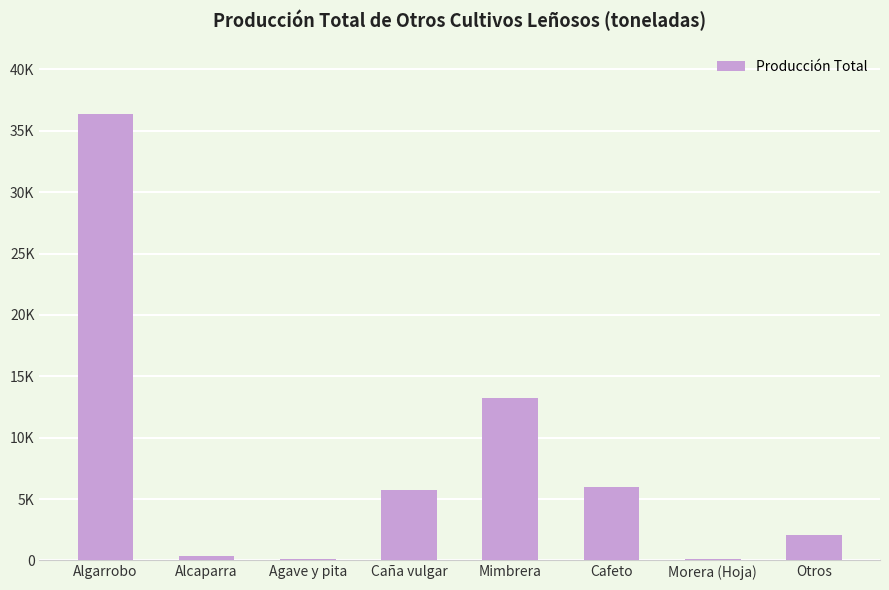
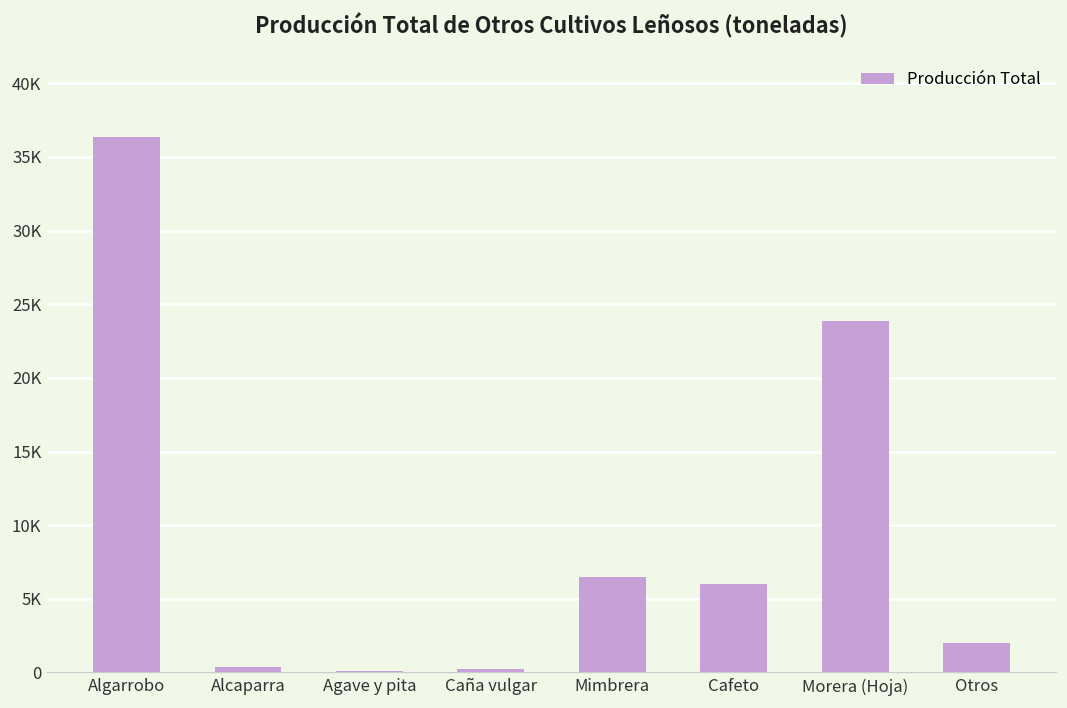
Caña vulgar: 5700 -> 200
Mimbrera: 13300 -> 6500
Morera (Hoja): 100 -> 23900
